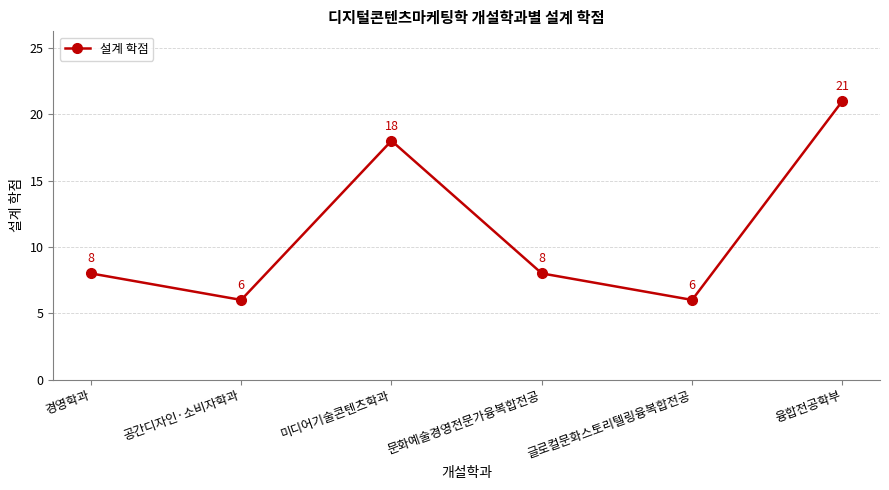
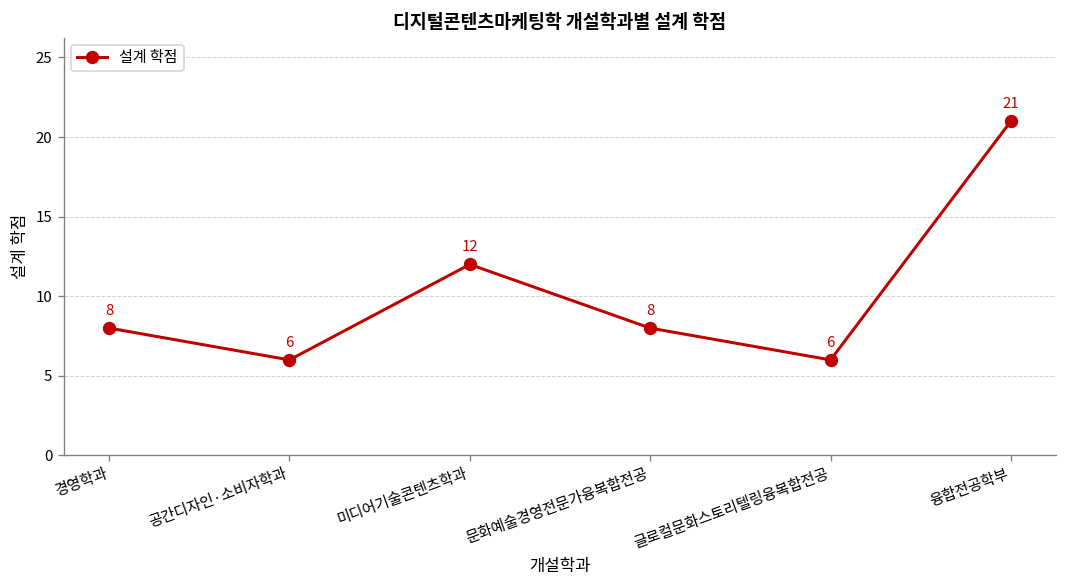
미디어기술콘텐츠학과: 18 -> 12
